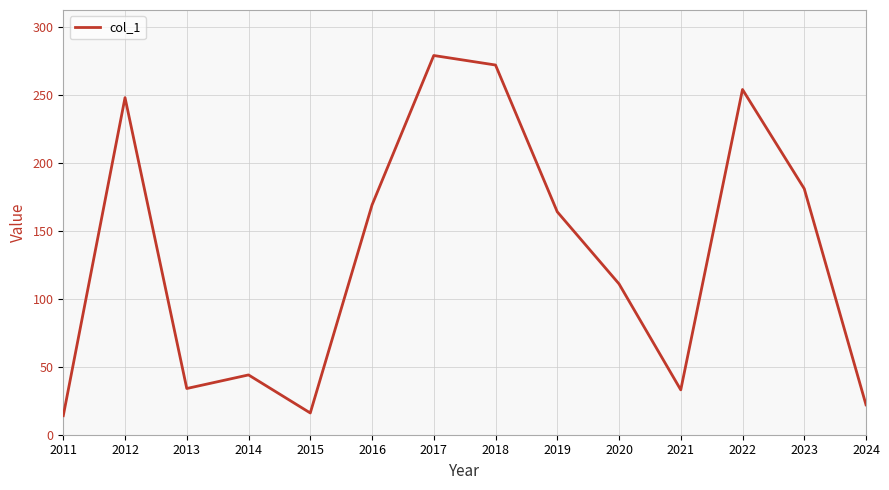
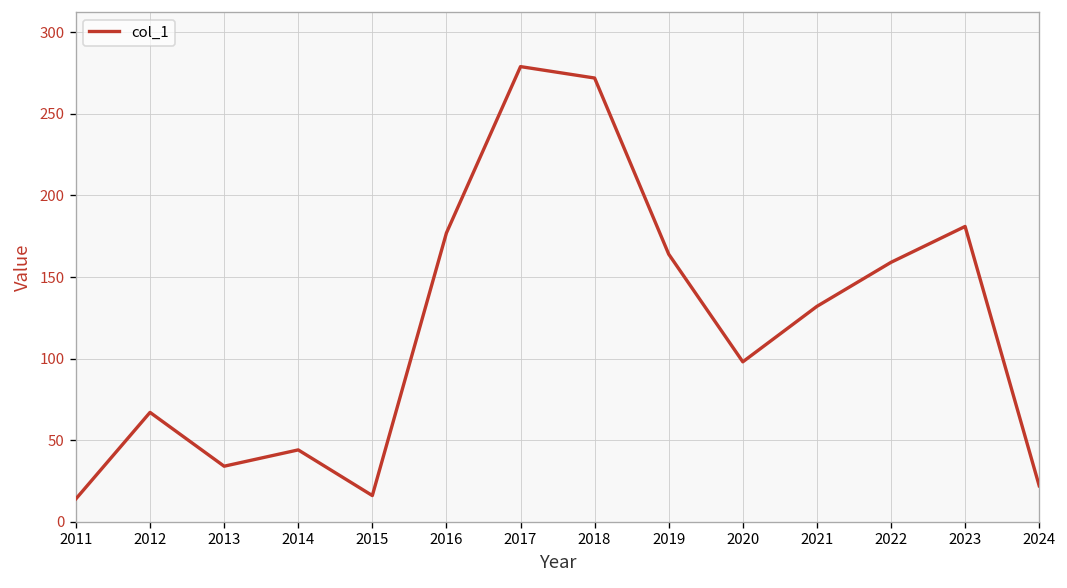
2012: 248 -> 67
2016: 169 -> 177
2020: 111 -> 98
2021: 33 -> 132
2022: 254 -> 159
